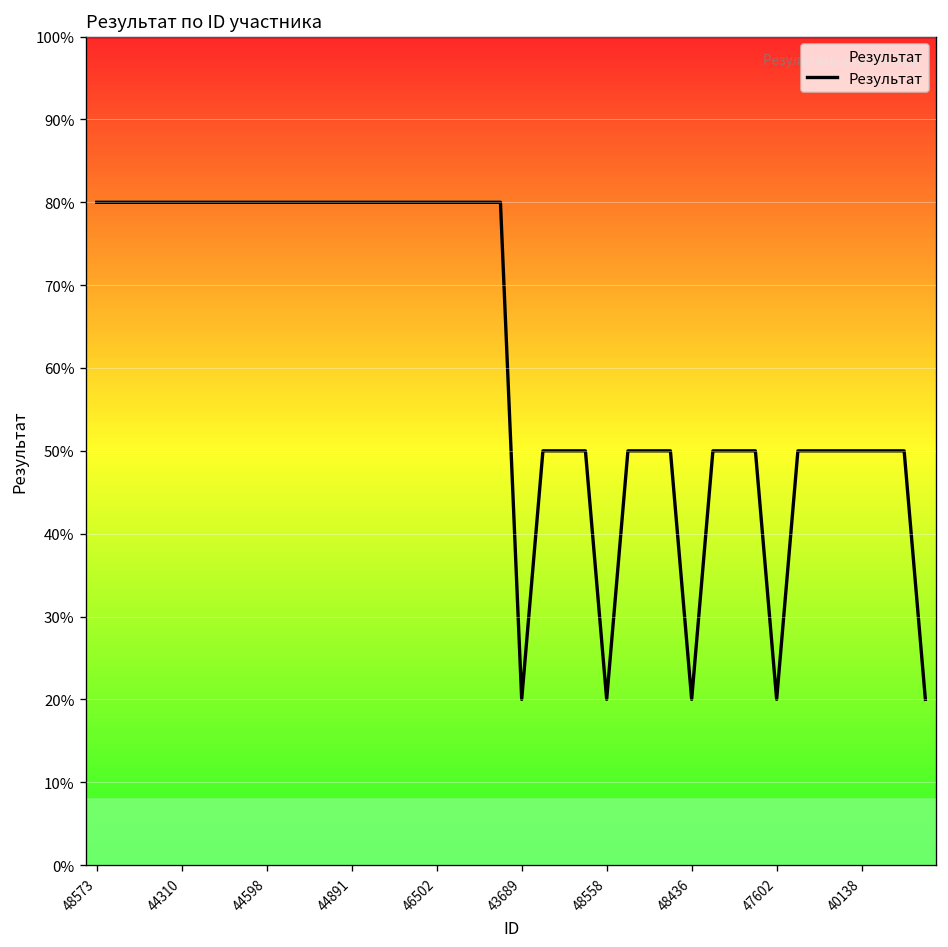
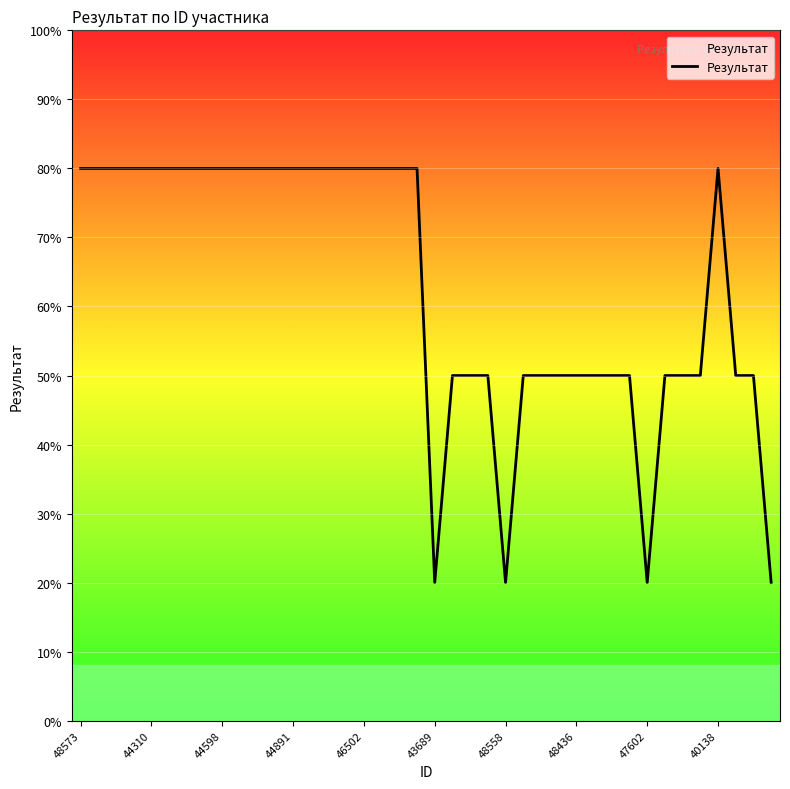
48436: 20% -> 50%
40138: 50% -> 80%
